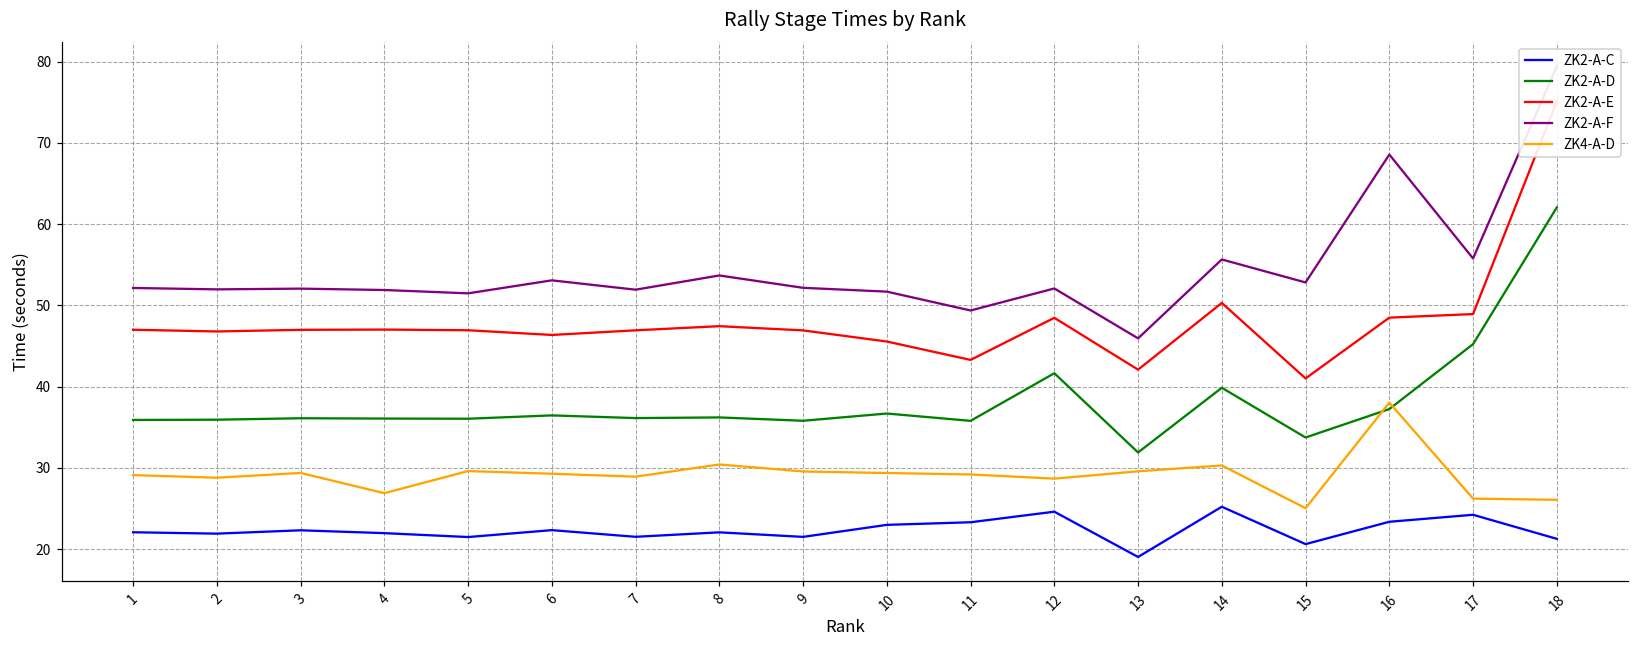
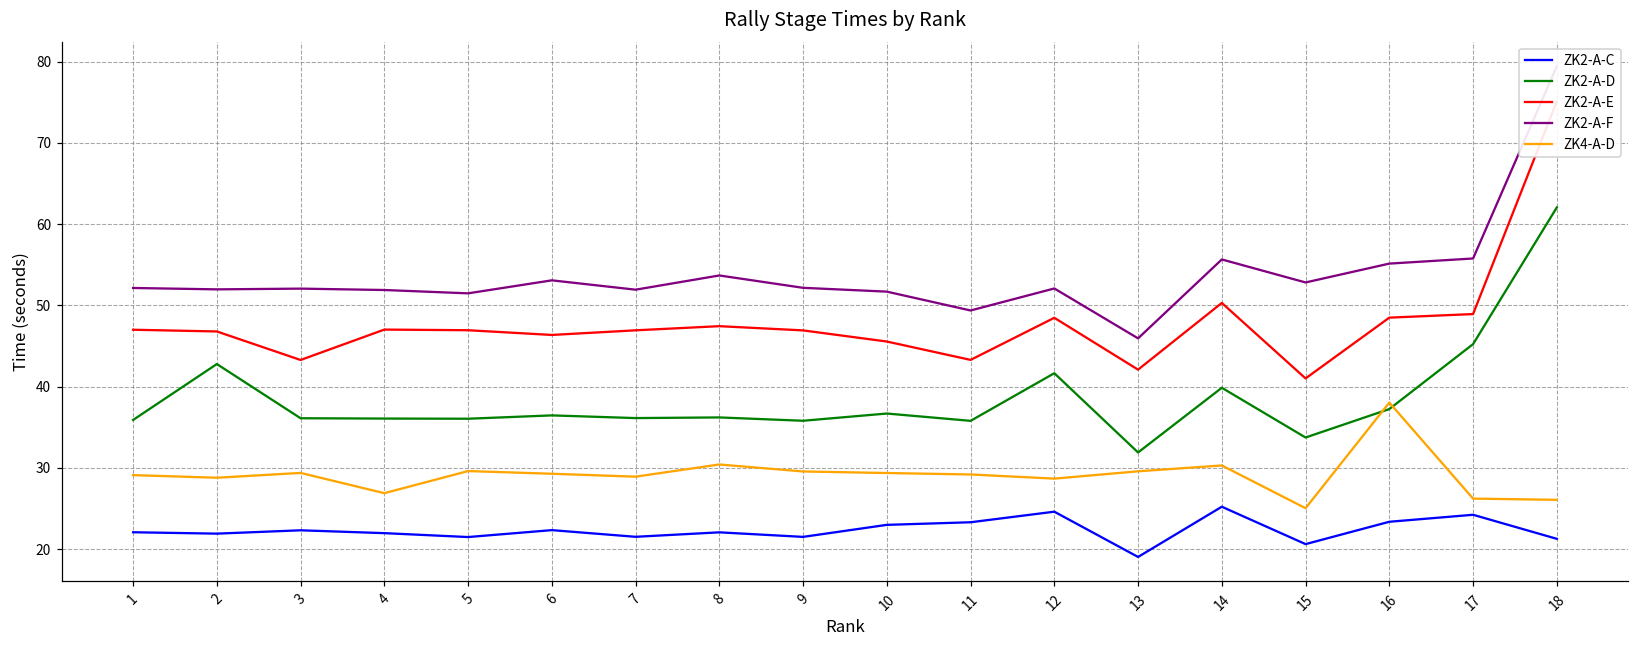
ZK2-A-D, 2: 36 -> 43
ZK2-A-E, 3: 47 -> 43
ZK2-A-F, 16: 69 -> 55
